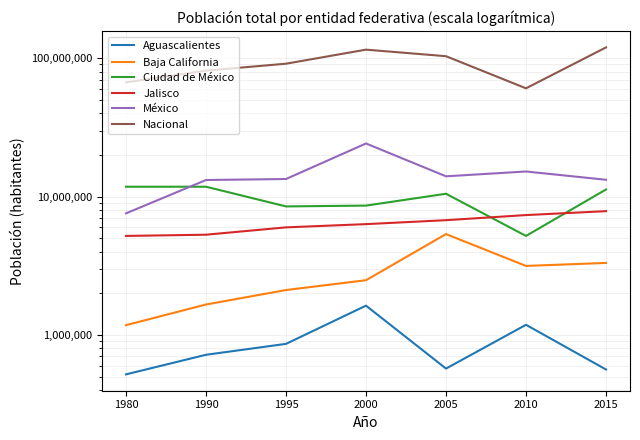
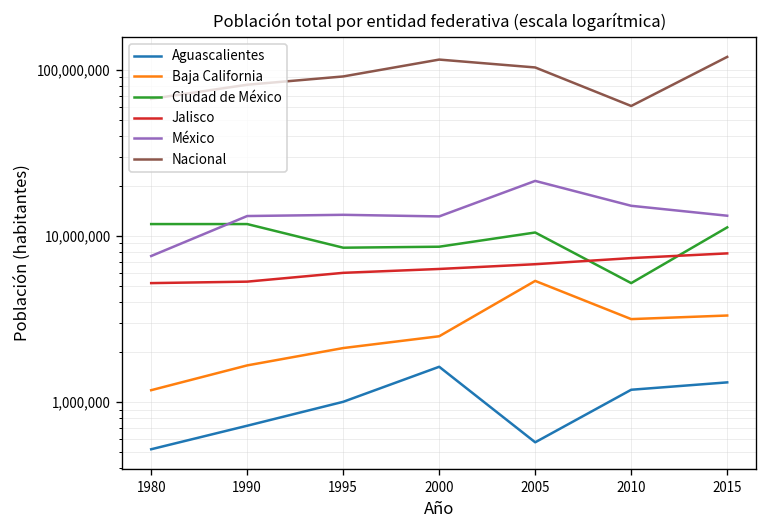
Aguascalientes, 1995: 900,000 -> 1,000,000
México, 2000: 24,000,000 -> 13,000,000
México, 2005: 14,000,000 -> 21,000,000
Aguascalientes, 2015: 560,000 -> 1,300,000
